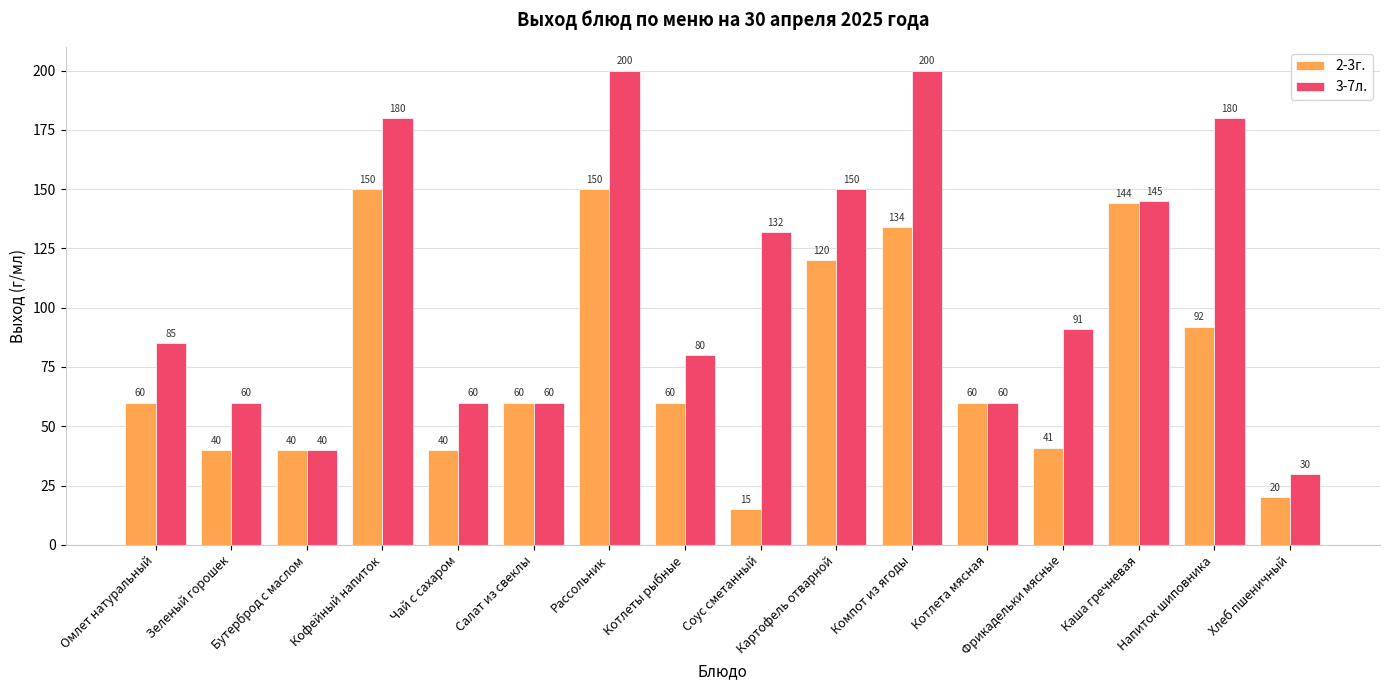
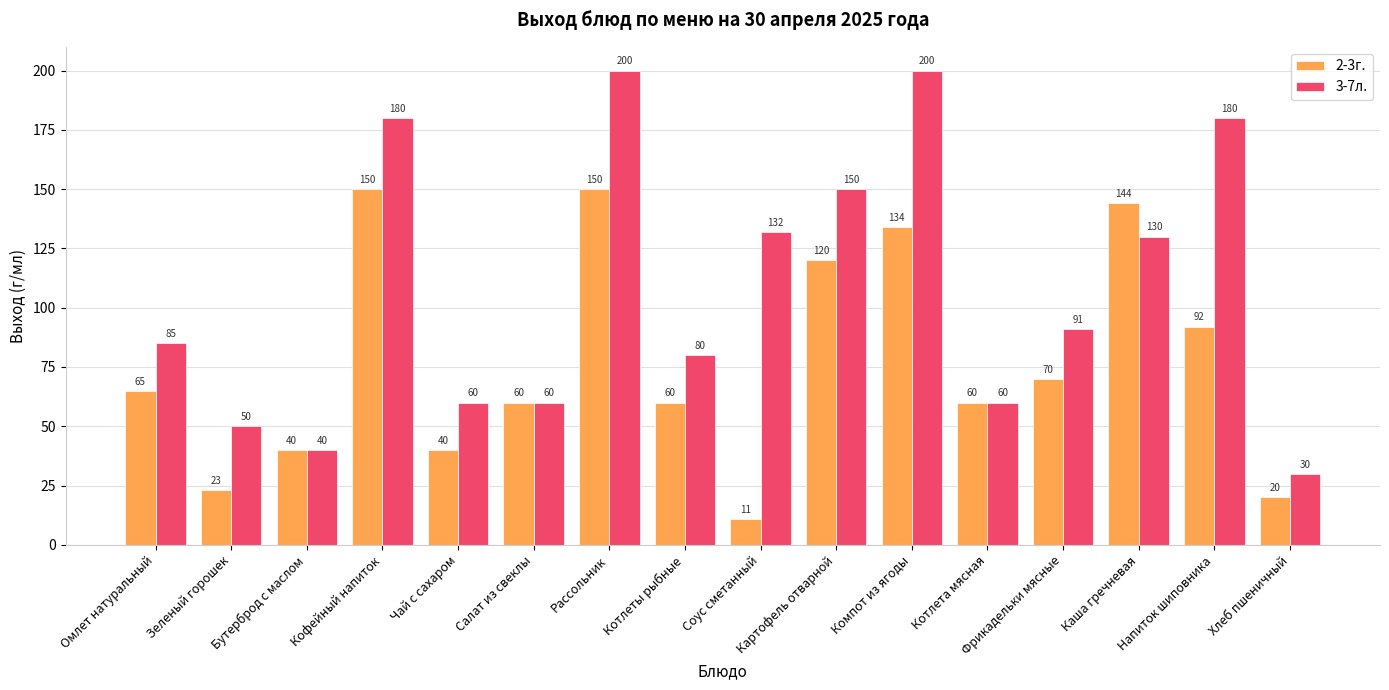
2-3г., Омлет натуральный: 60 -> 65
2-3г., Зеленый горошек: 40 -> 23
3-7л., Зеленый горошек: 60 -> 50
2-3г., Соус сметанный: 15 -> 11
2-3г., Фрикадельки мясные: 41 -> 70
3-7л., Каша гречневая: 145 -> 130
